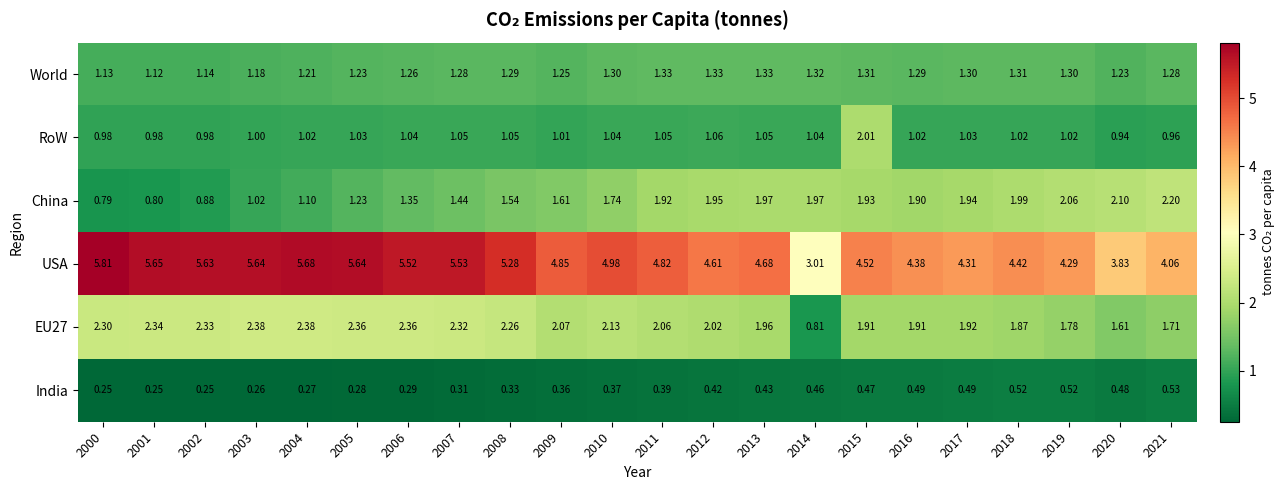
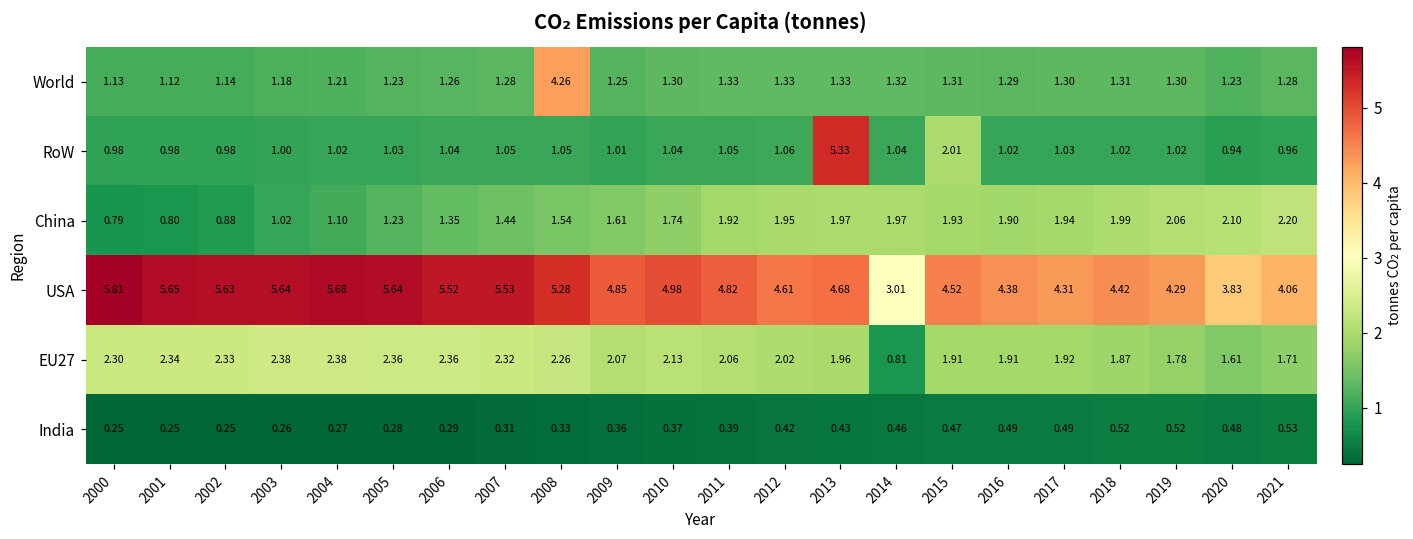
World, 2008: 1.29 -> 4.26
RoW, 2013: 1.05 -> 5.33
